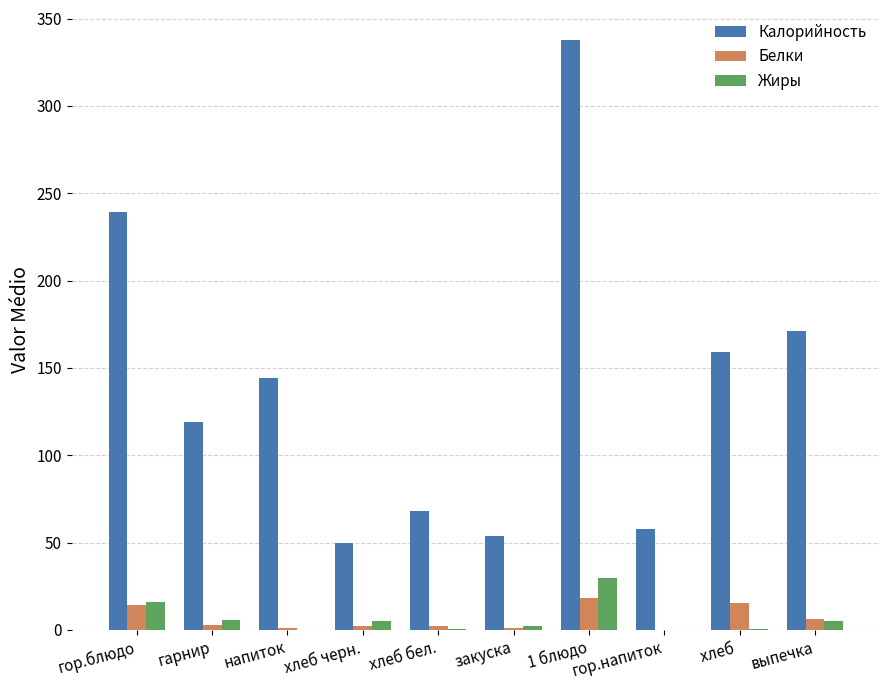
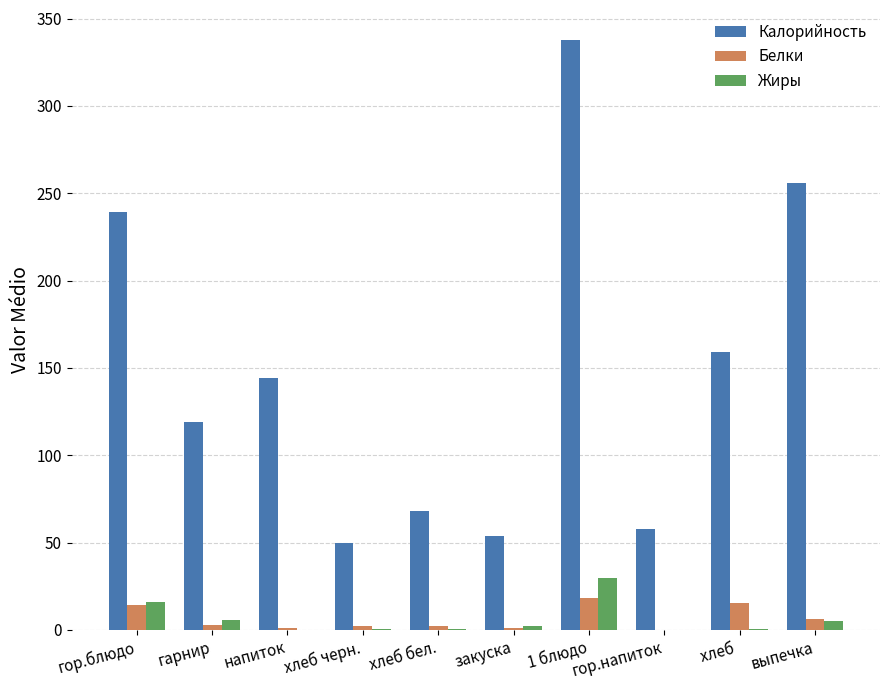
Жиры, хлеб черн.: 5 -> 0
Калорийность, выпечка: 171 -> 256
